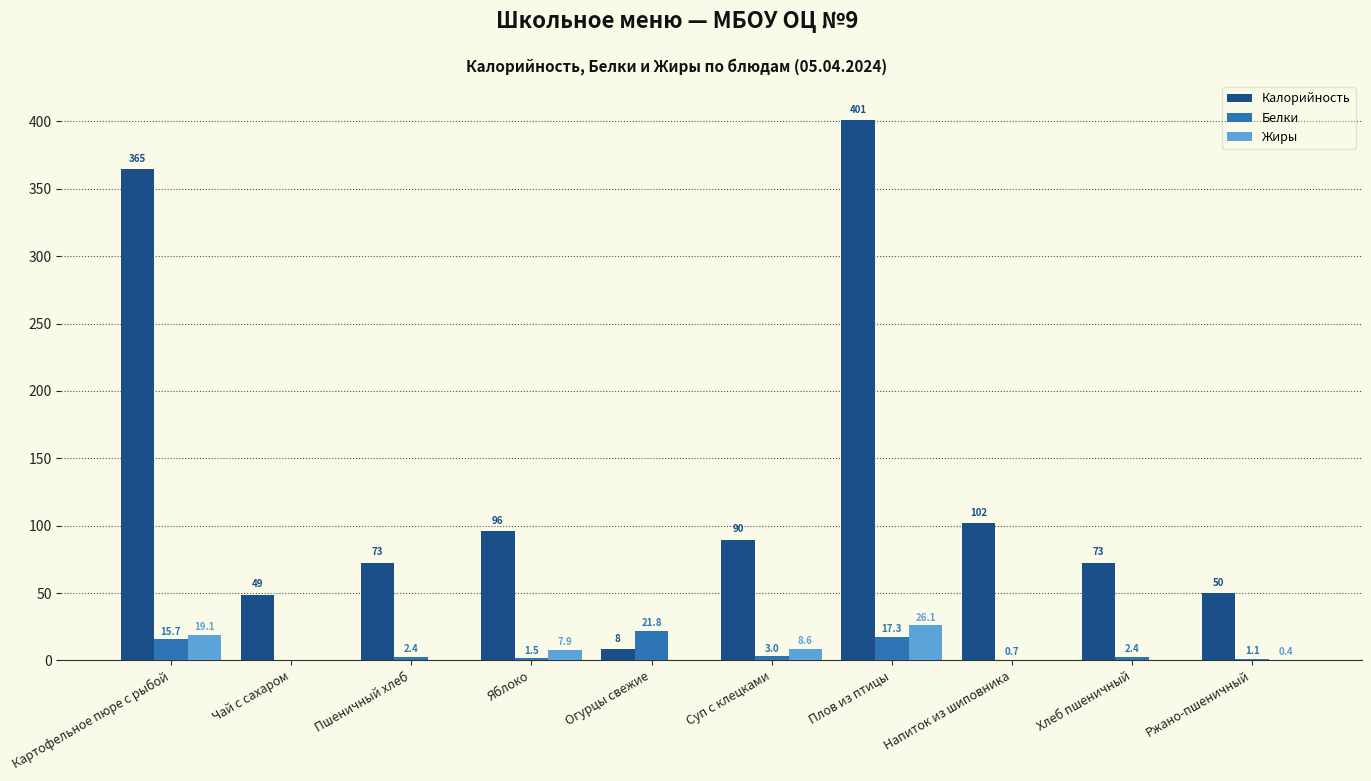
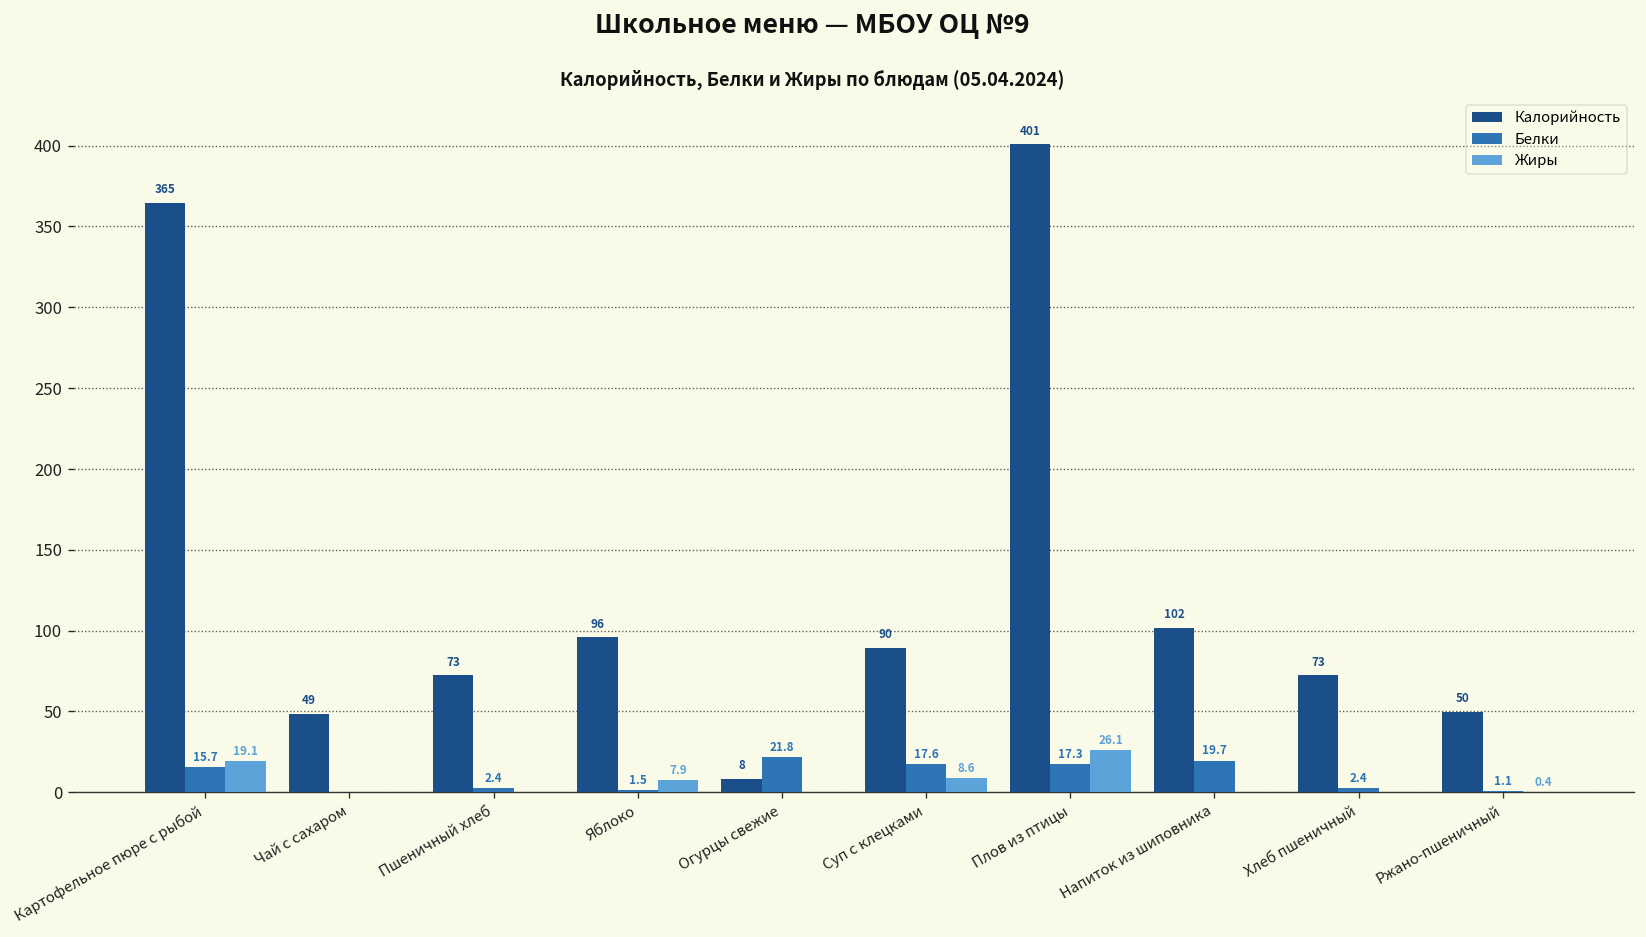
Белки, Суп с клецками: 3.0 -> 17.6
Белки, Напиток из шиповника: 0.7 -> 19.7
